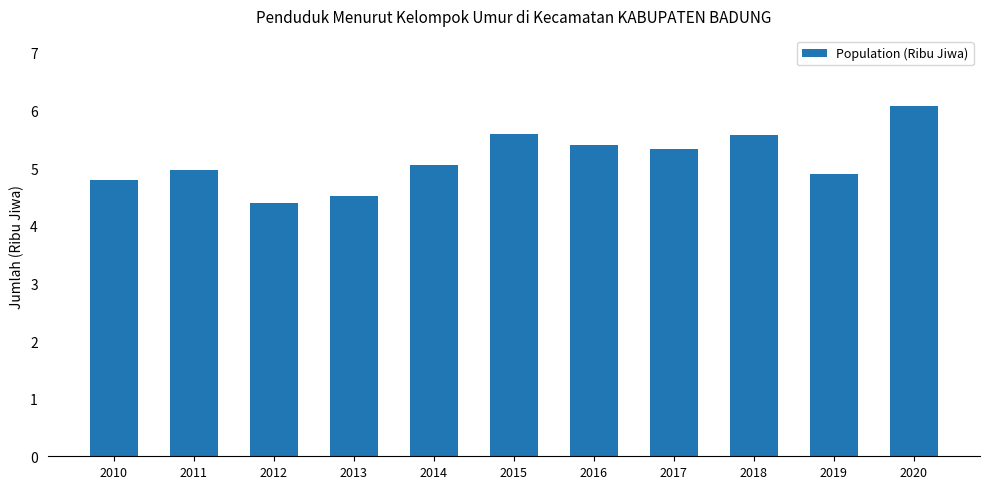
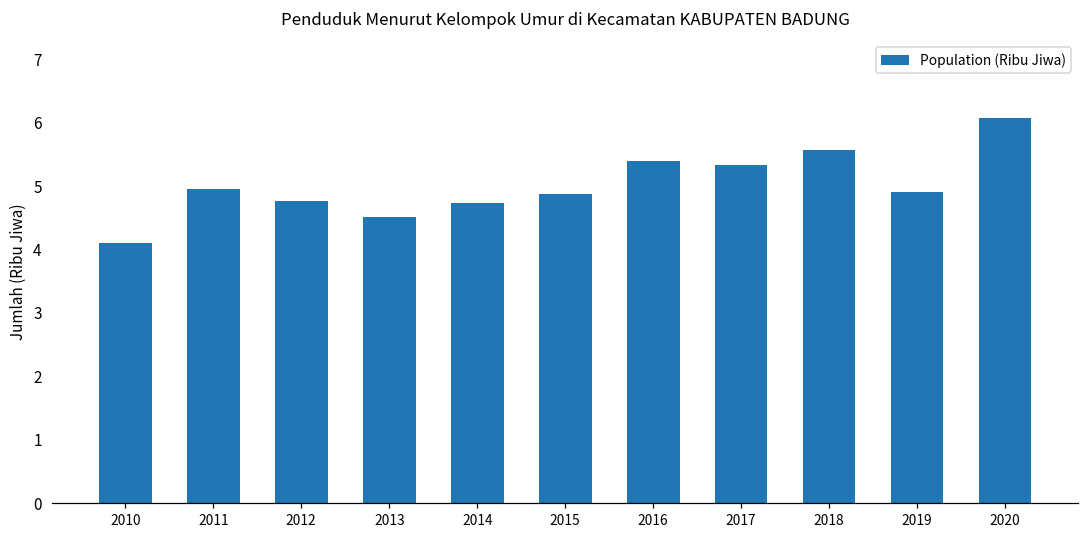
2010: 4.8 -> 4.1
2012: 4.4 -> 4.8
2014: 5.1 -> 4.7
2015: 5.6 -> 4.9
